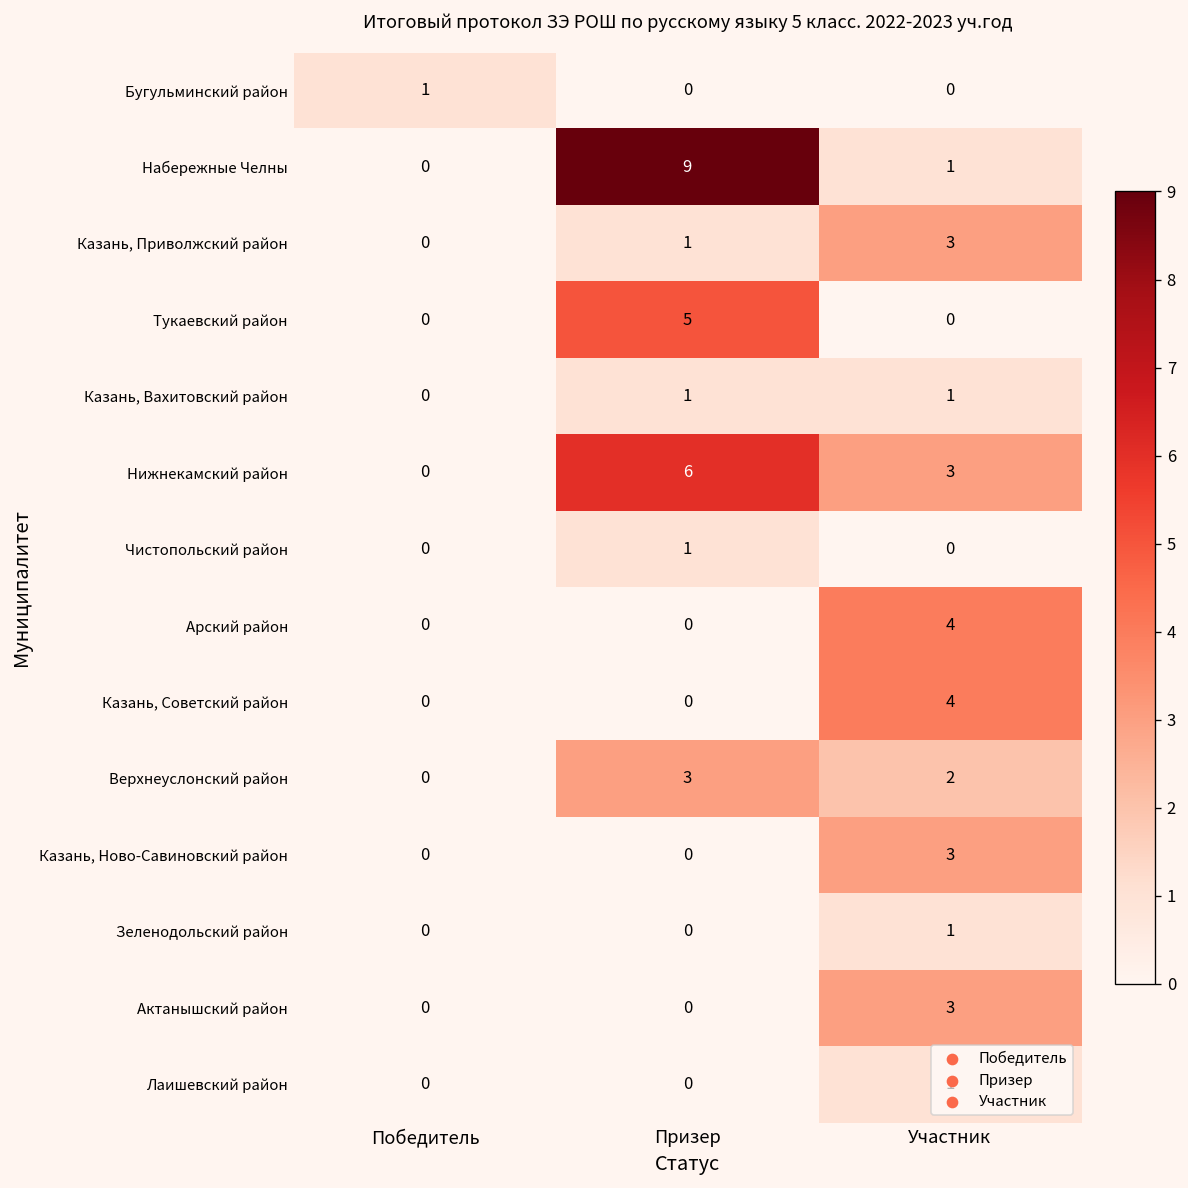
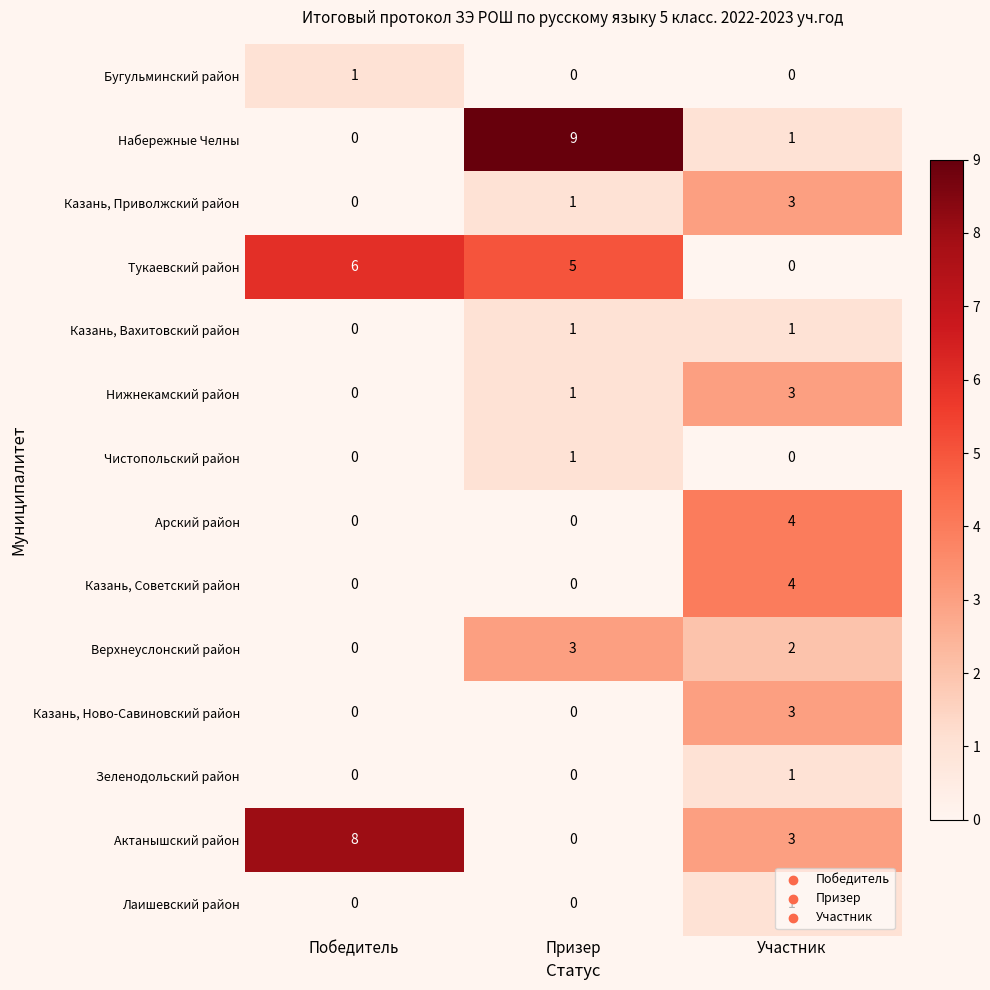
Тукаевский район, Победитель: 0 -> 6
Нижнекамский район, Призер: 6 -> 1
Актанышский район, Победитель: 0 -> 8
